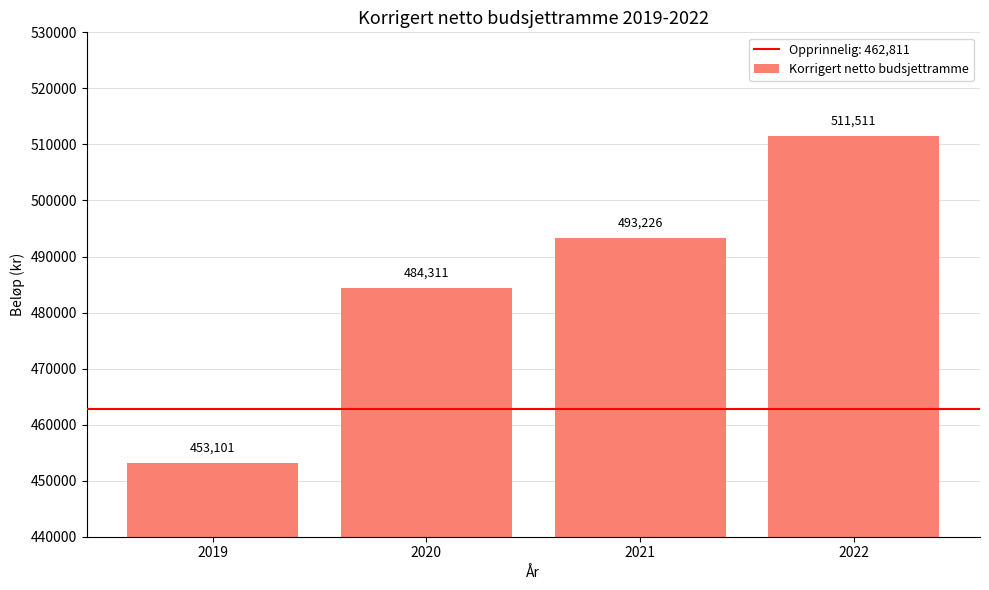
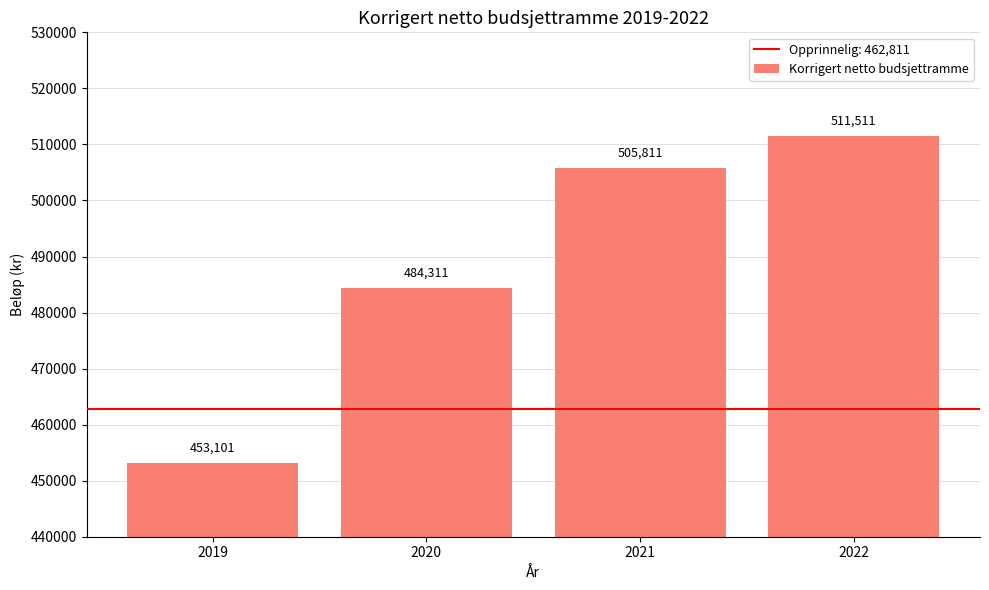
2021: 493,226 -> 505,811
